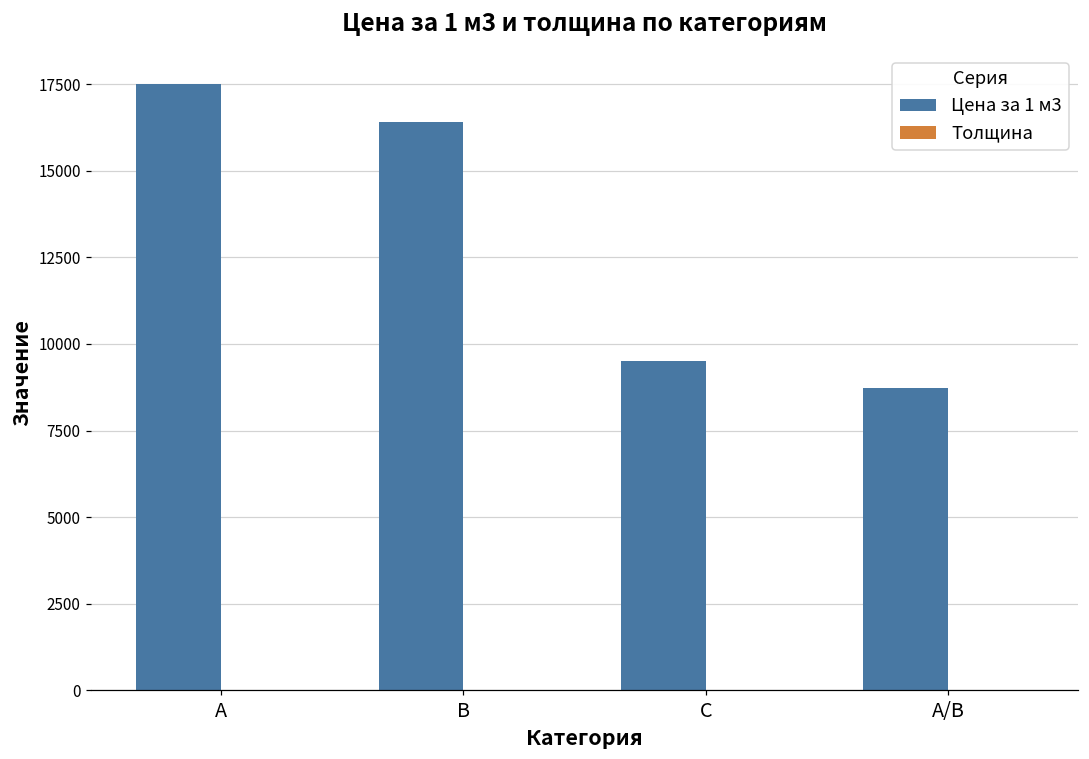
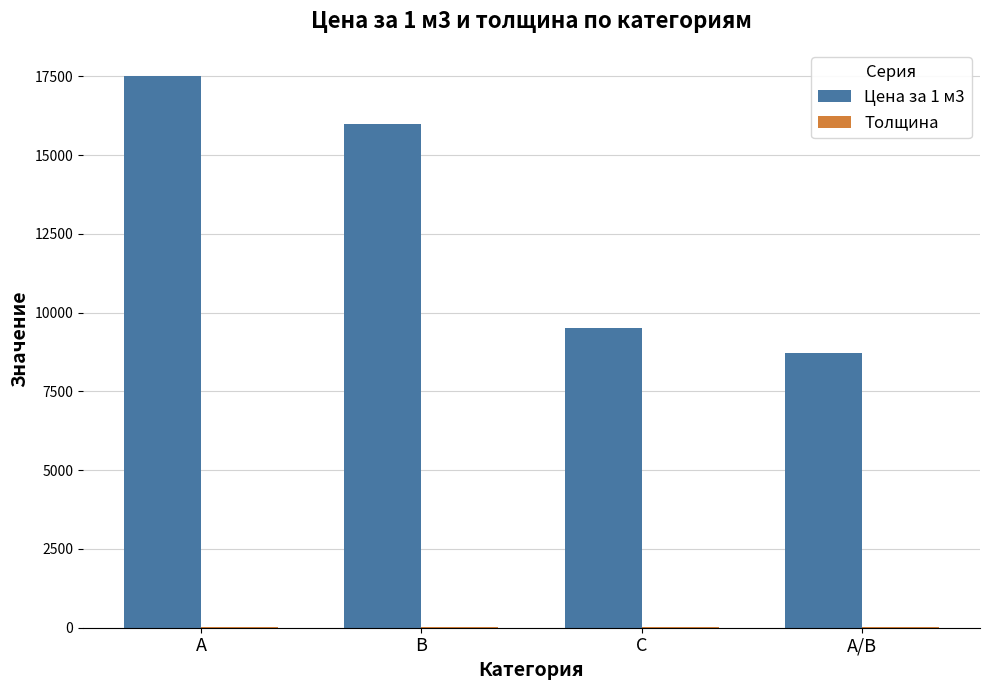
Цена за 1 м3, В: 16400 -> 16000
